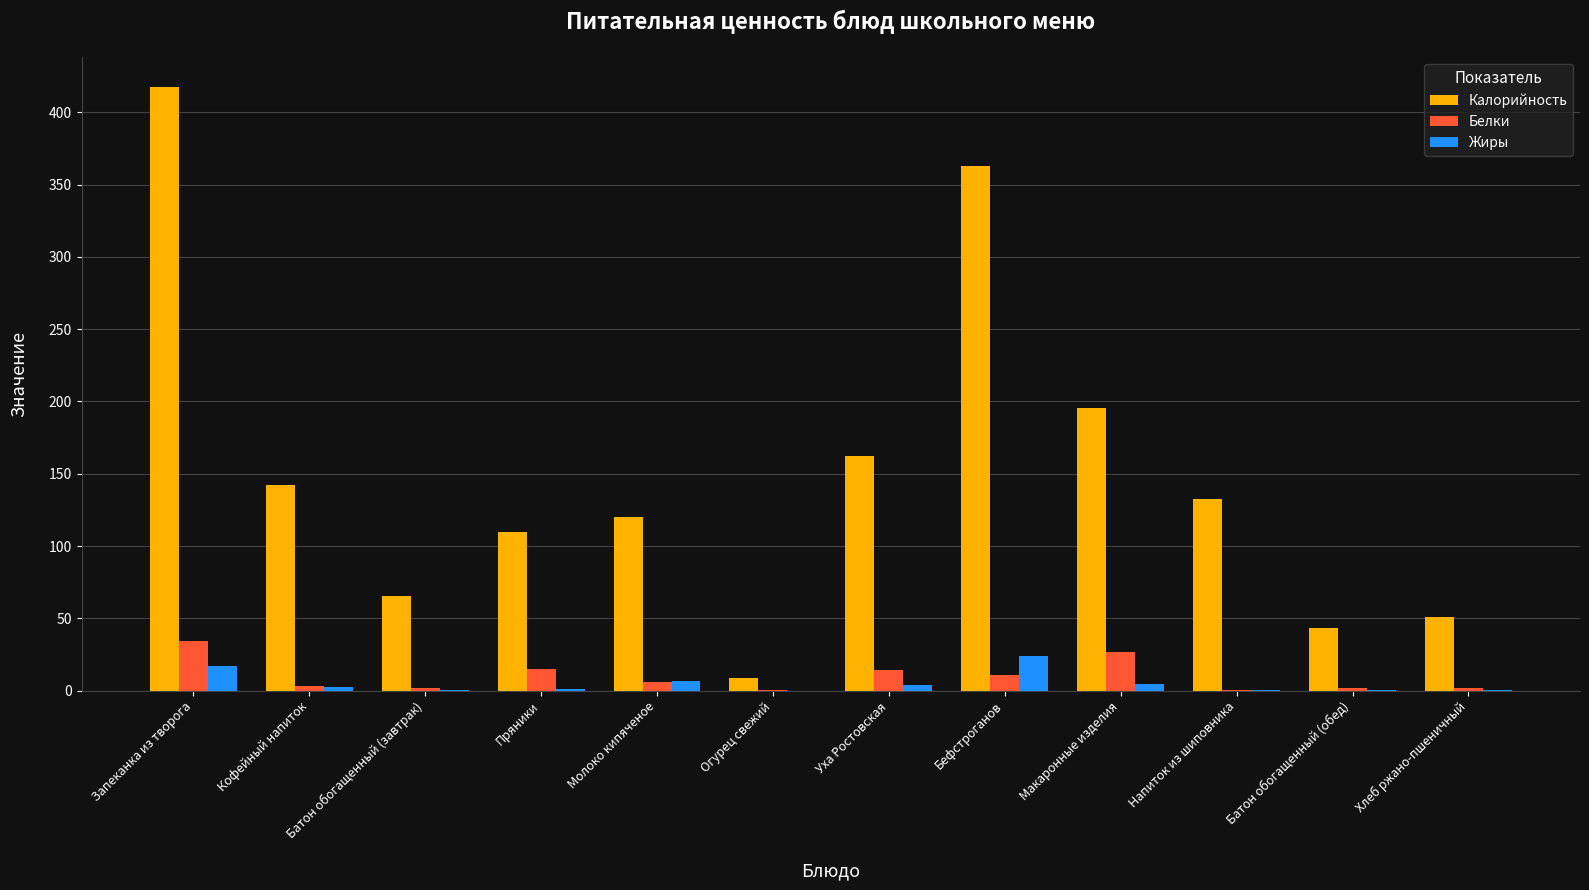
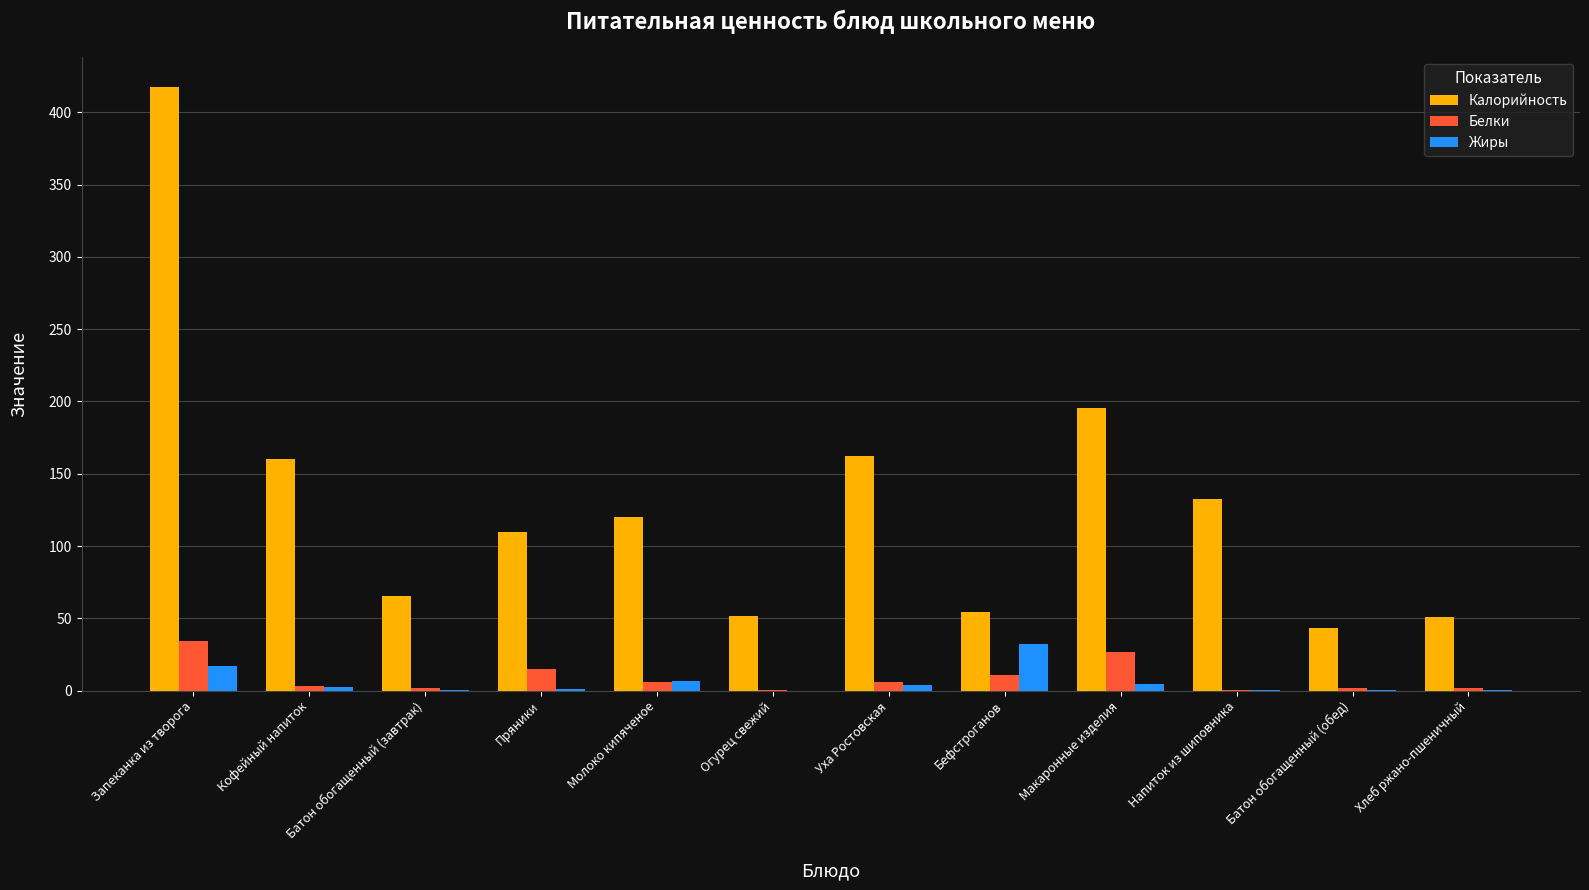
Калорийность, Кофейный напиток: 142 -> 160
Калорийность, Огурец свежий: 8 -> 52
Белки, Уха Ростовская: 14 -> 6
Калорийность, Бефстроганов: 363 -> 55
Жиры, Бефстроганов: 24 -> 32
